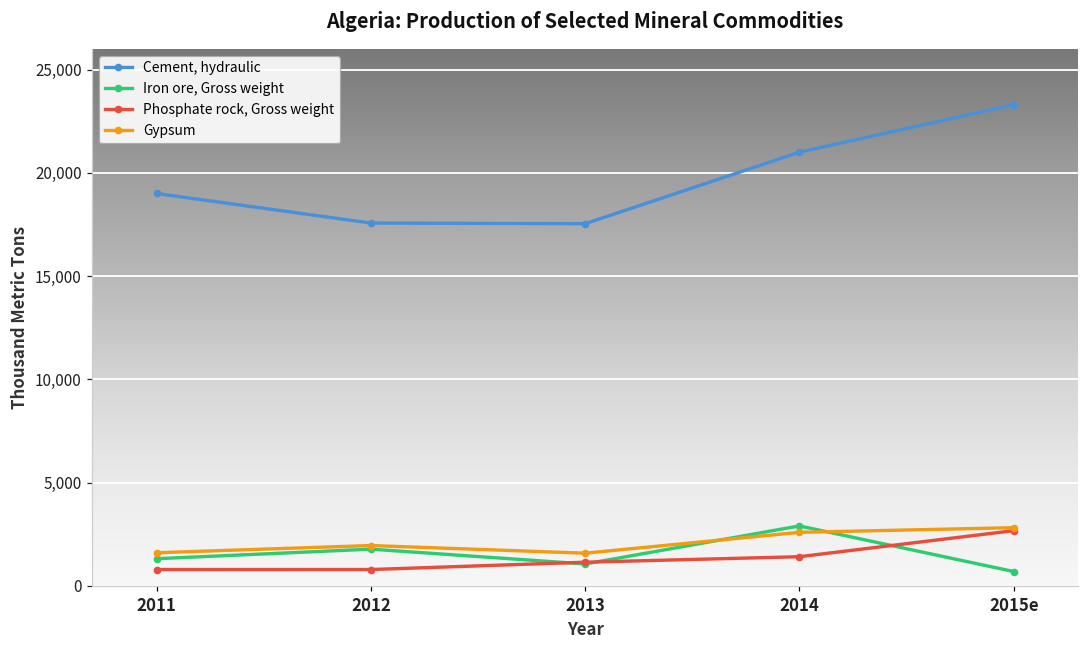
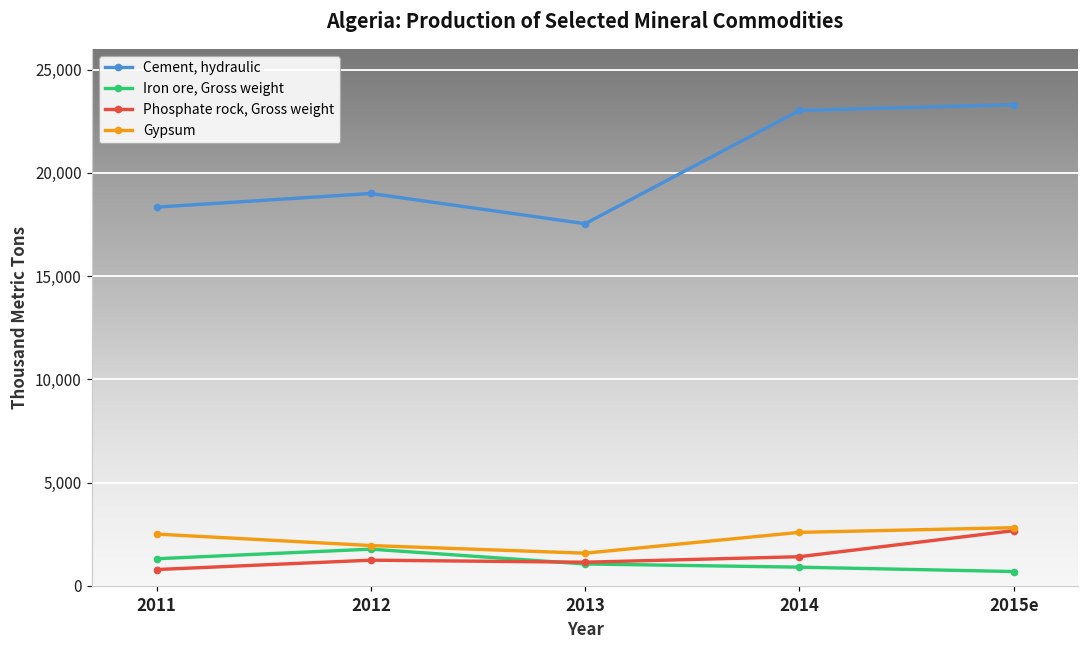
Cement, hydraulic, 2011: 19,000 -> 18,300
Gypsum, 2011: 1,600 -> 2,500
Cement, hydraulic, 2012: 17,600 -> 19,000
Phosphate rock, Gross weight, 2012: 800 -> 1,300
Cement, hydraulic, 2014: 21,000 -> 23,000
Iron ore, Gross weight, 2014: 2,900 -> 900
